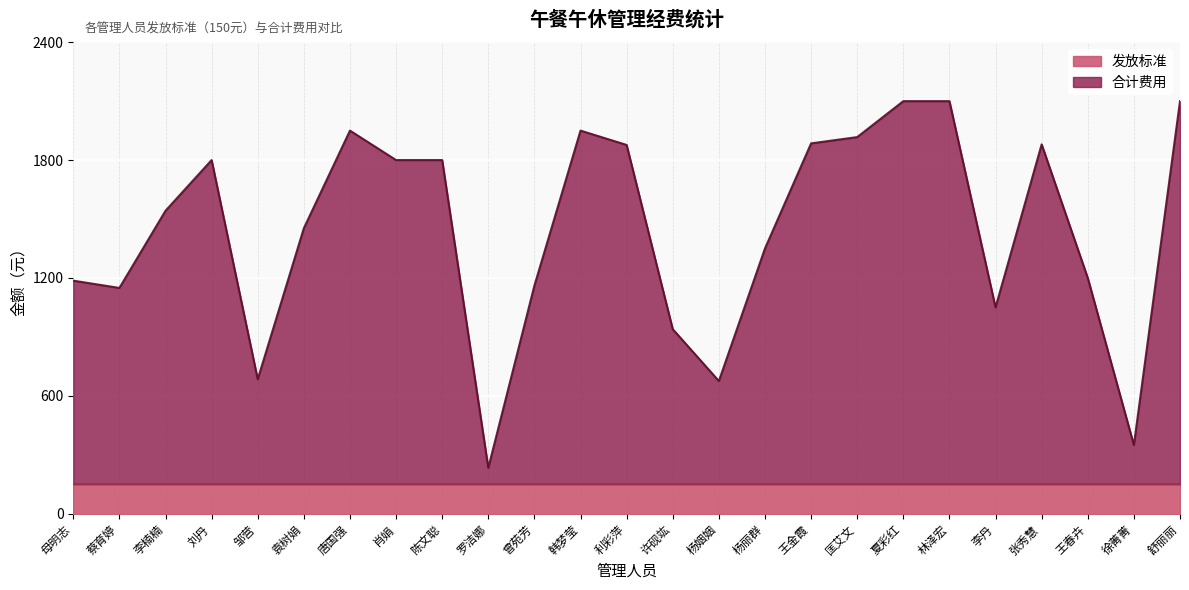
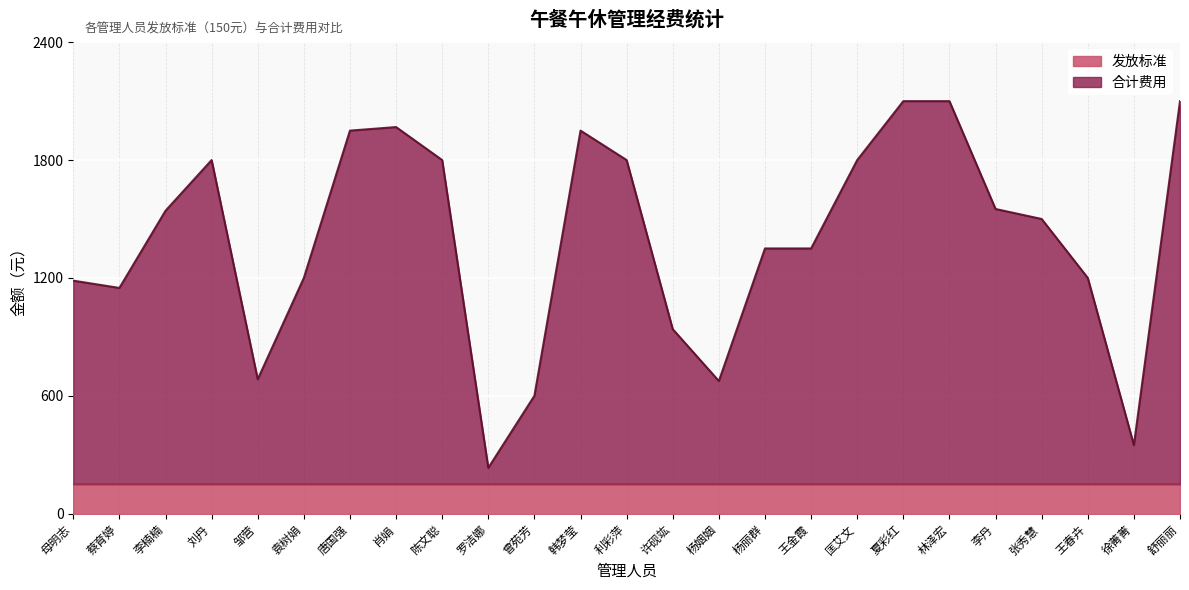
合计费用, 袁树娟: 1450 -> 1200
合计费用, 肖娟: 1800 -> 1970
合计费用, 曾苑芳: 1160 -> 600
合计费用, 利彩萍: 1880 -> 1800
合计费用, 王金霞: 1890 -> 1350
合计费用, 匡艾文: 1920 -> 1800
合计费用, 李丹: 1050 -> 1550
合计费用, 张秀慧: 1880 -> 1500
